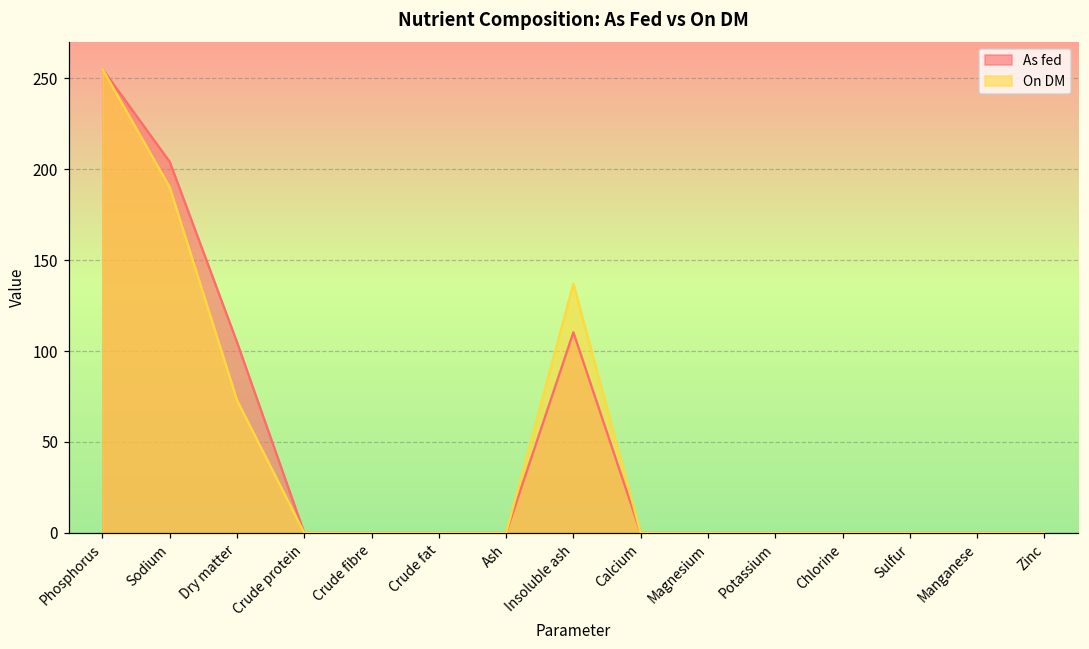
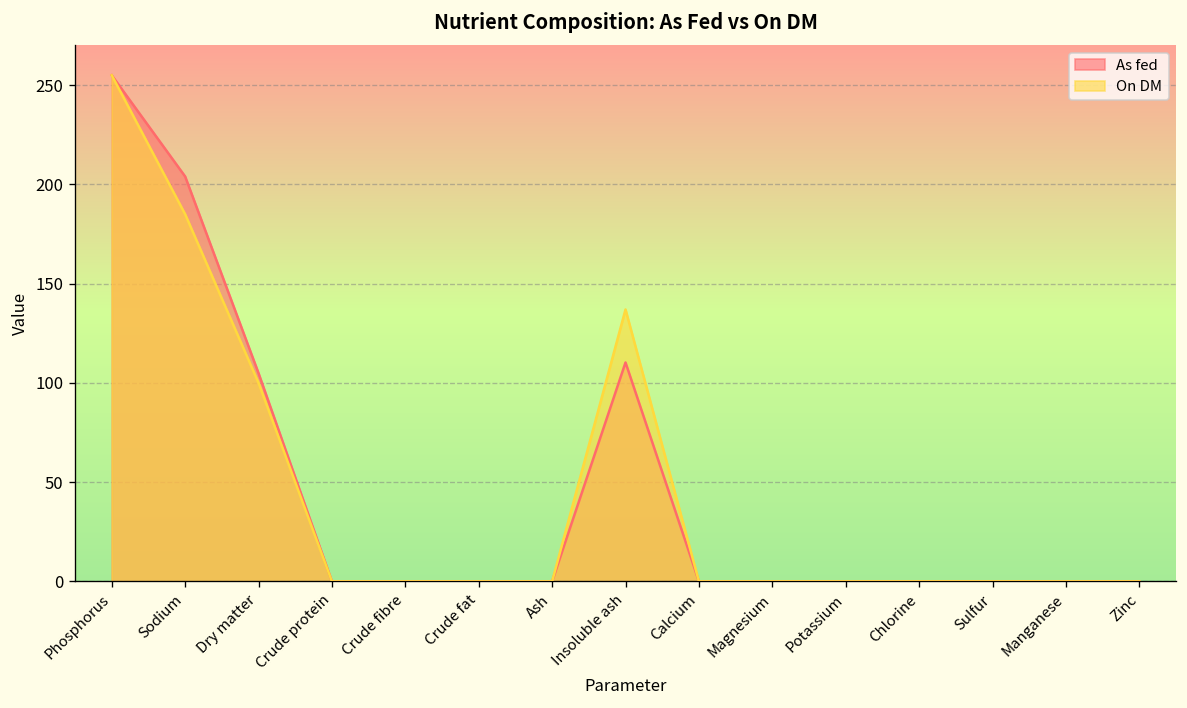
On DM, Sodium: 190 -> 185
On DM, Dry matter: 73 -> 100
